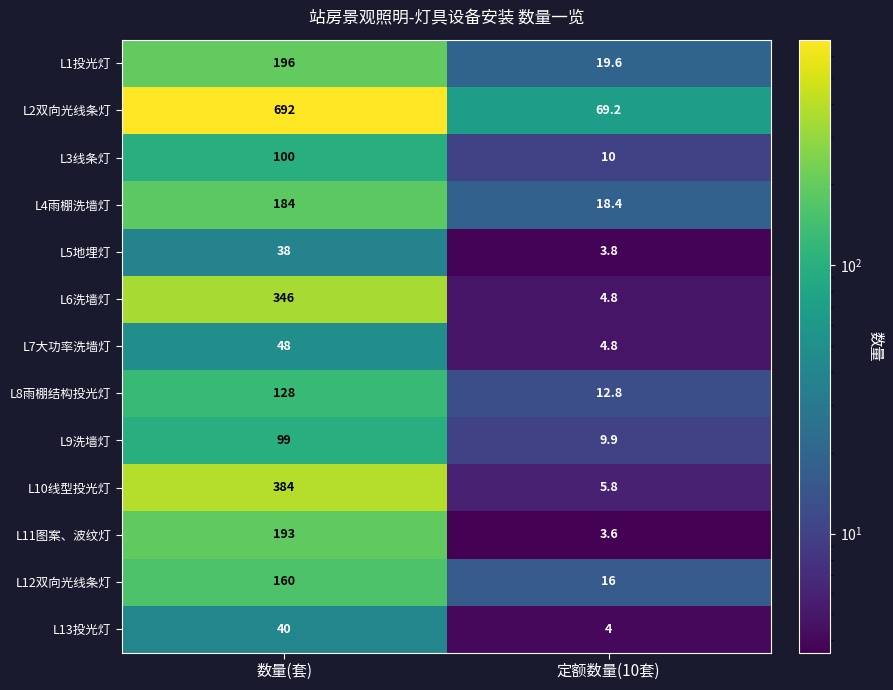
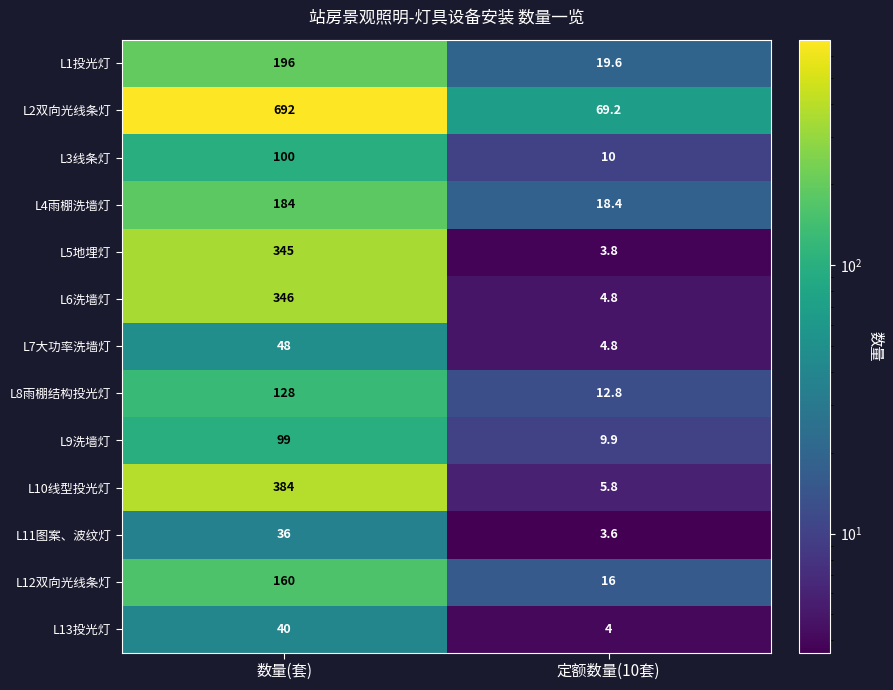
L5地埋灯, 数量(套): 38 -> 345
L11图案、波纹灯, 数量(套): 193 -> 36
